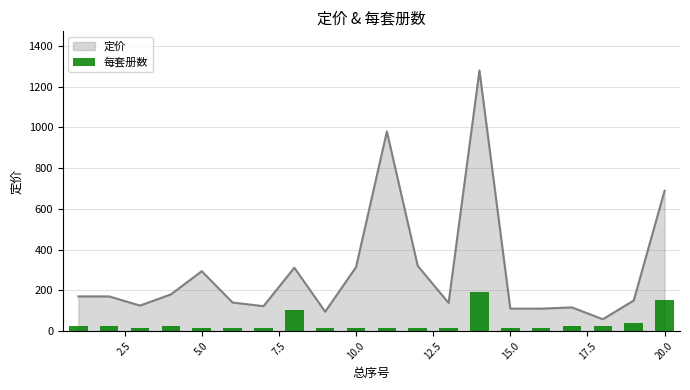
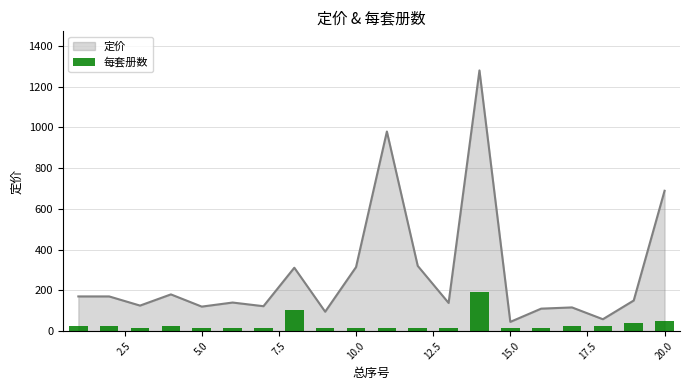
定价, 5.0: 290 -> 120
定价, 15.0: 110 -> 50
每套册数, 20.0: 150 -> 50
